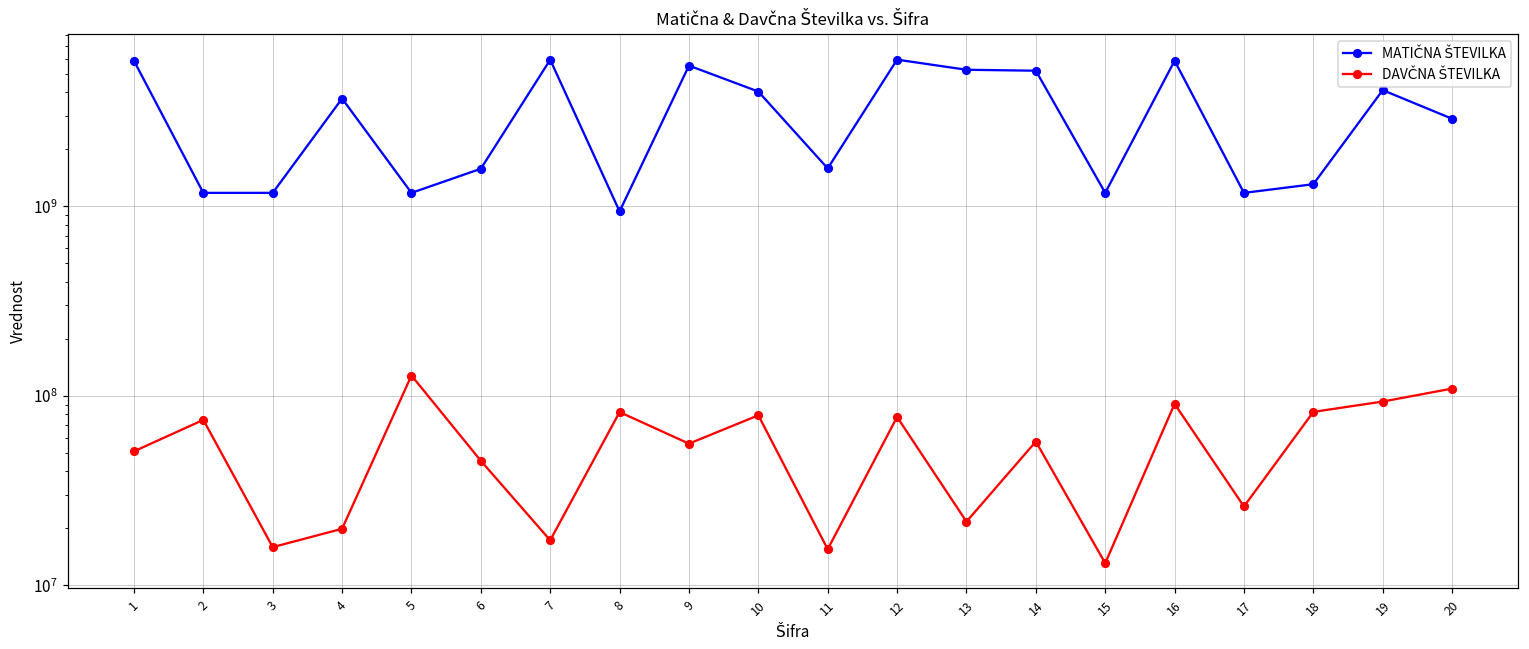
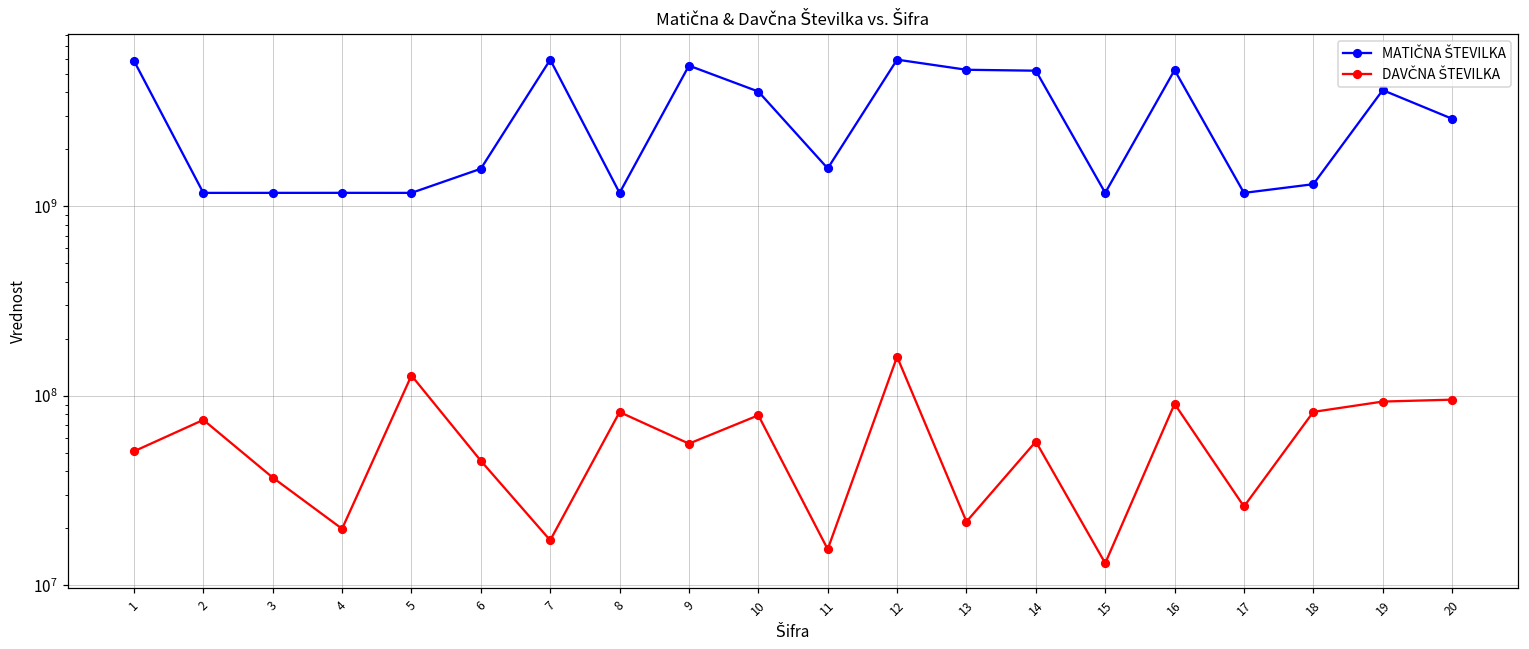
DAVČNA ŠTEVILKA, 3: 16000000 -> 37000000
MATIČNA ŠTEVILKA, 4: 3700000000 -> 1200000000
MATIČNA ŠTEVILKA, 8: 900000000 -> 1200000000
DAVČNA ŠTEVILKA, 12: 80000000 -> 160000000
MATIČNA ŠTEVILKA, 16: 5900000000 -> 5200000000
DAVČNA ŠTEVILKA, 20: 110000000 -> 100000000
